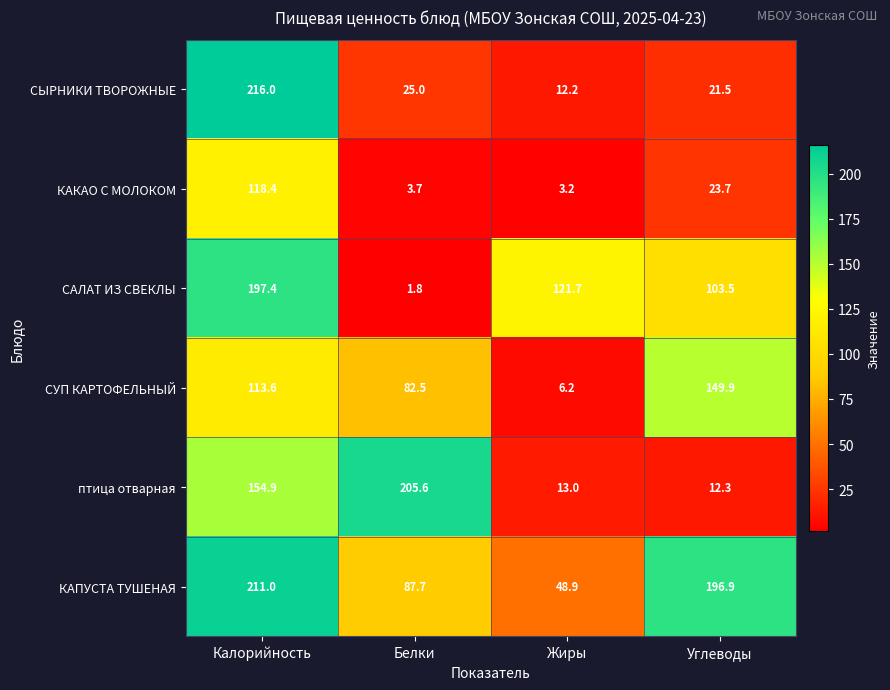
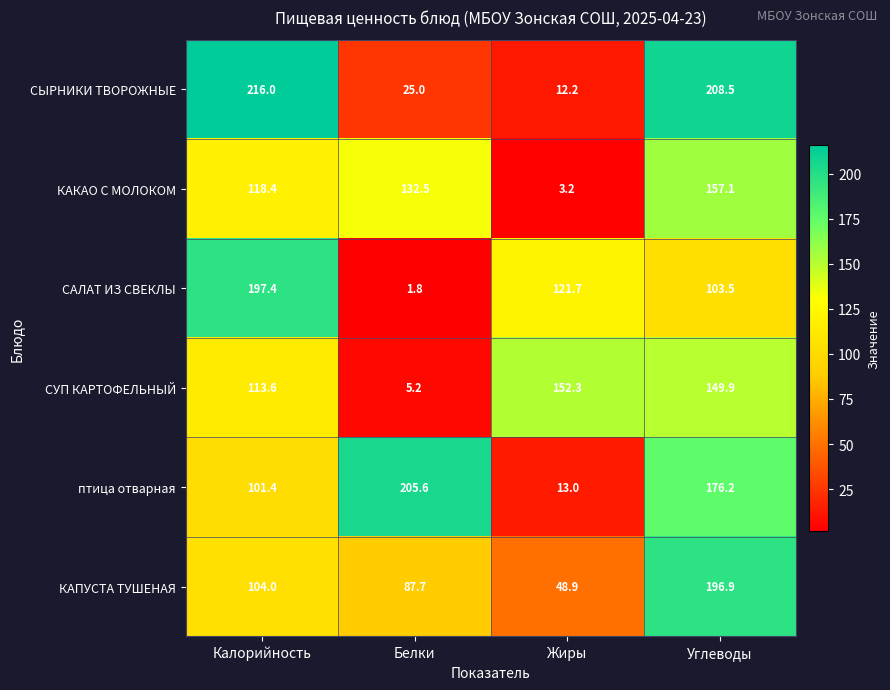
СЫРНИКИ ТВОРОЖНЫЕ, Углеводы: 21.5 -> 208.5
КАКАО С МОЛОКОМ, Белки: 3.7 -> 132.5
КАКАО С МОЛОКОМ, Углеводы: 23.7 -> 157.1
СУП КАРТОФЕЛЬНЫЙ, Белки: 82.5 -> 5.2
СУП КАРТОФЕЛЬНЫЙ, Жиры: 6.2 -> 152.3
птица отварная, Калорийность: 154.9 -> 101.4
птица отварная, Углеводы: 12.3 -> 176.2
КАПУСТА ТУШЕНАЯ, Калорийность: 211.0 -> 104.0
